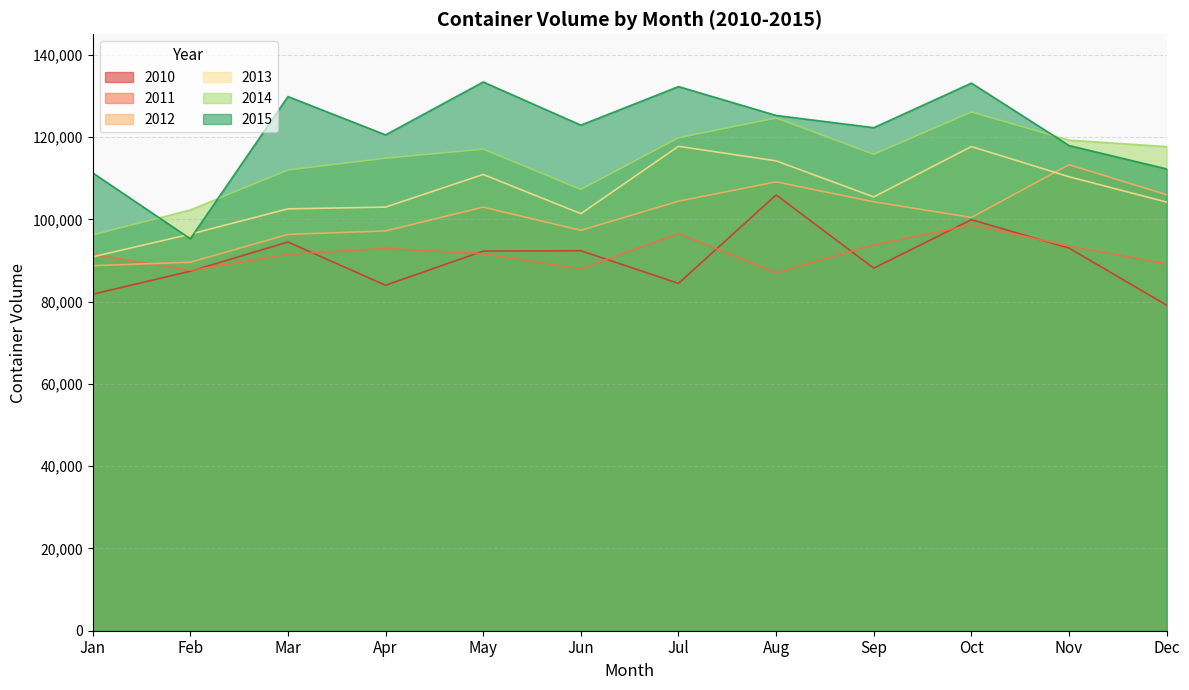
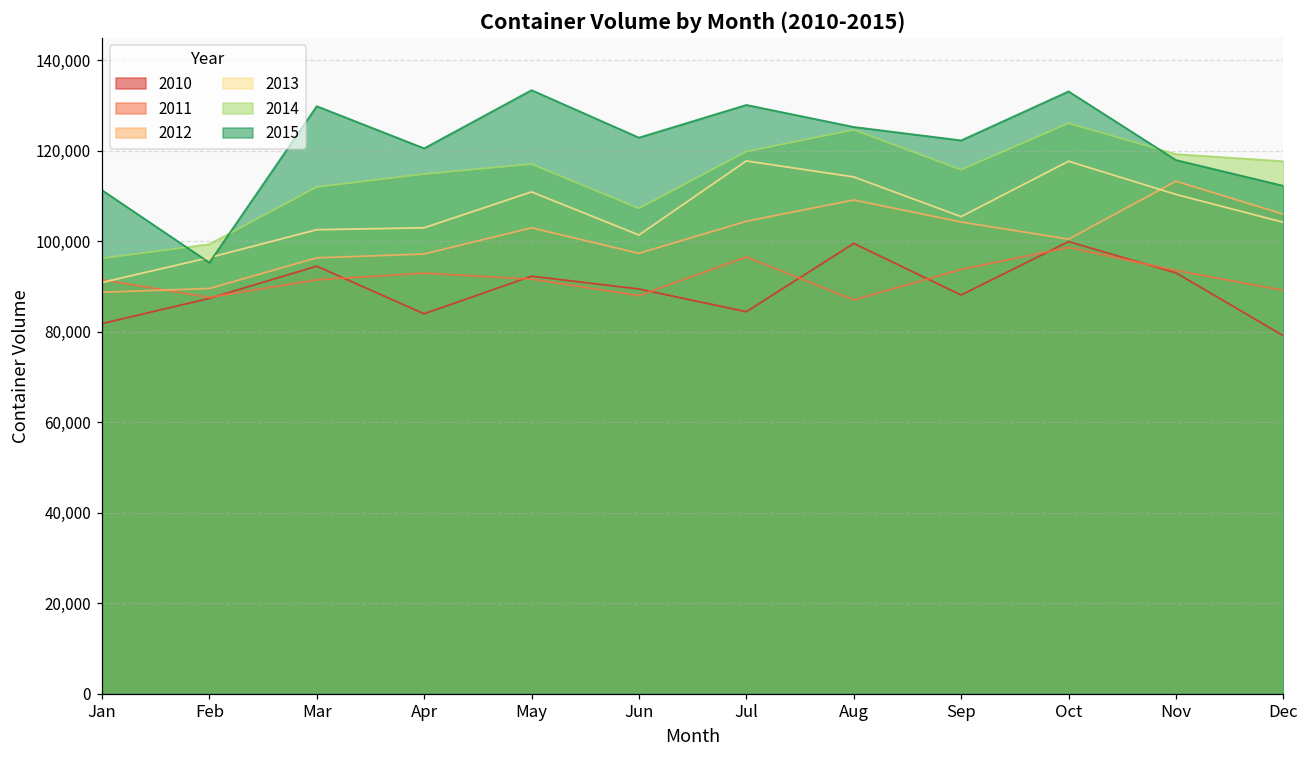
2014, Feb: 102,000 -> 99,000
2010, Jun: 92,000 -> 89,000
2015, Jul: 132,000 -> 130,000
2010, Aug: 106,000 -> 100,000
